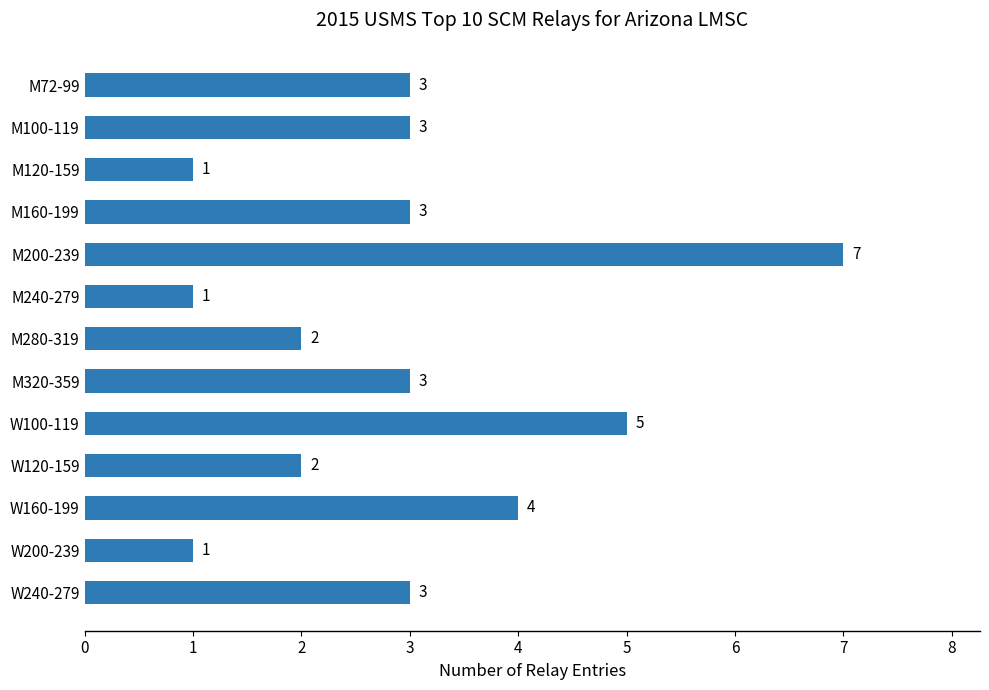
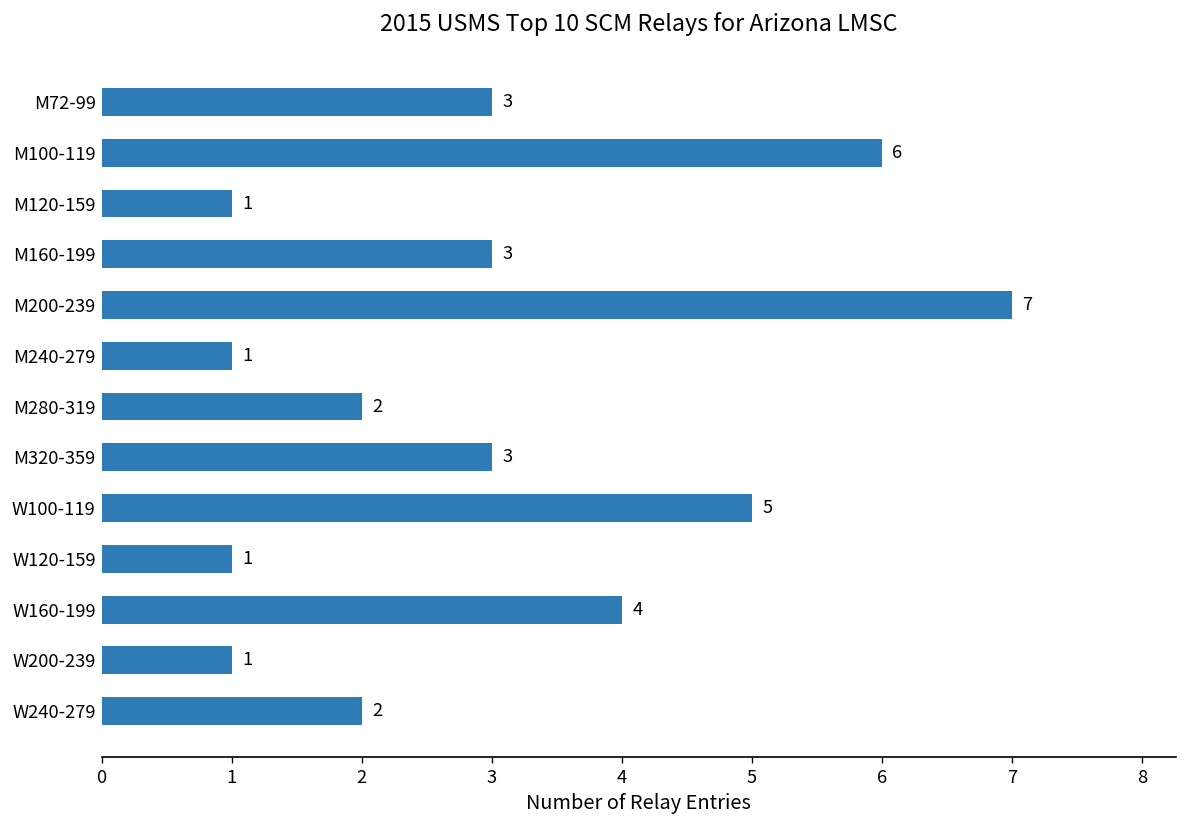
M100-119: 3 -> 6
W120-159: 2 -> 1
W240-279: 3 -> 2
